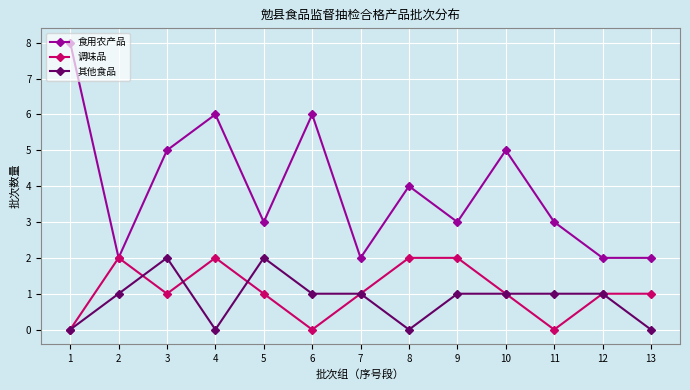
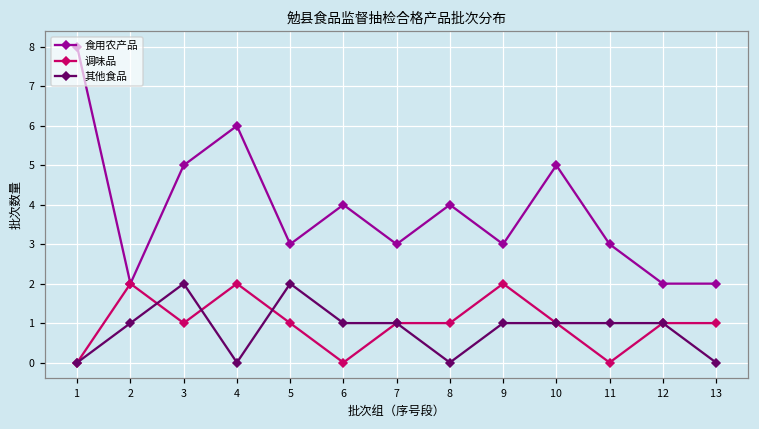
食用农产品, 6: 6 -> 4
食用农产品, 7: 2 -> 3
调味品, 8: 2 -> 1
